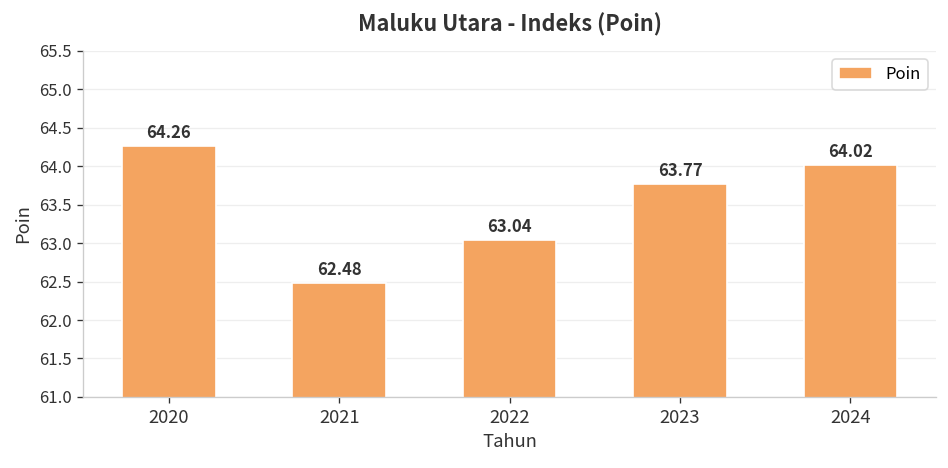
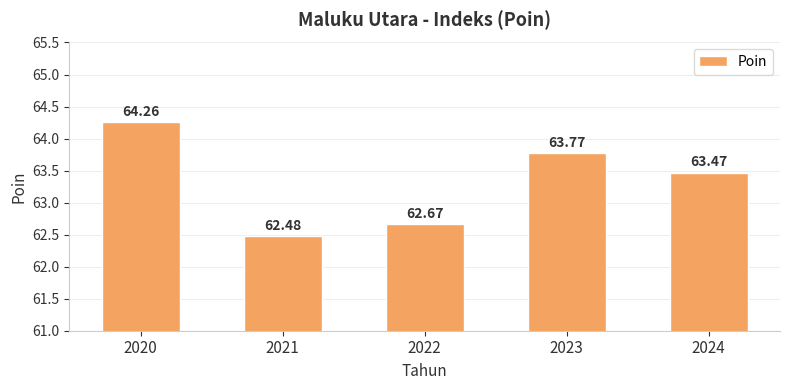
2022: 63.04 -> 62.67
2024: 64.02 -> 63.47
